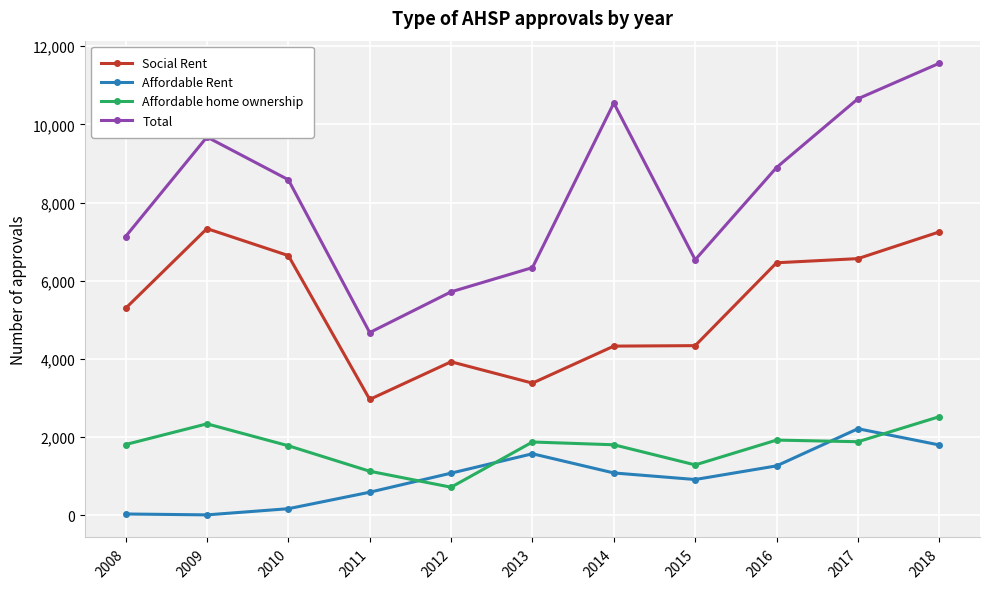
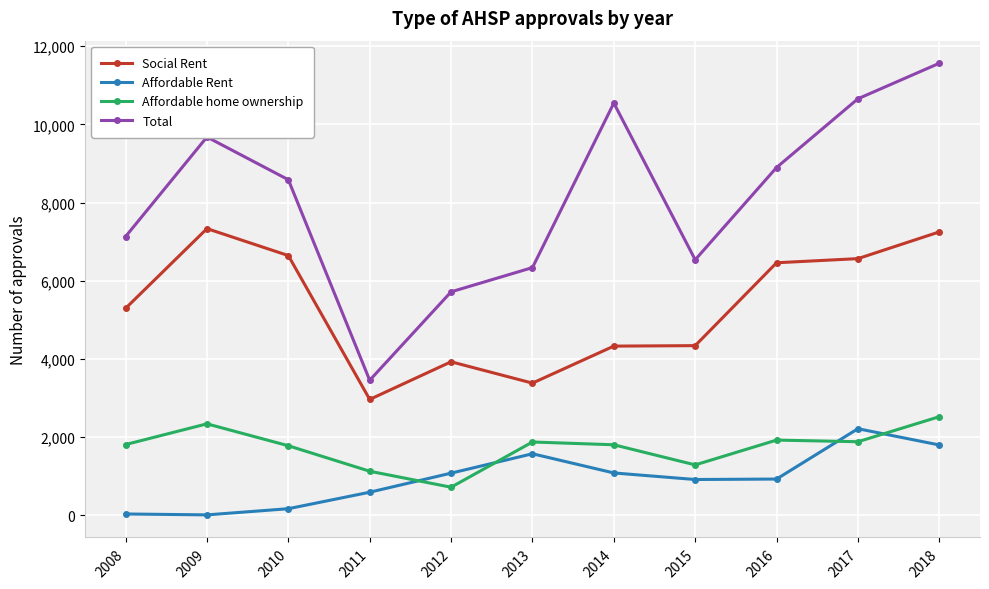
Total, 2011: 4,700 -> 3,500
Affordable Rent, 2016: 1,300 -> 900
